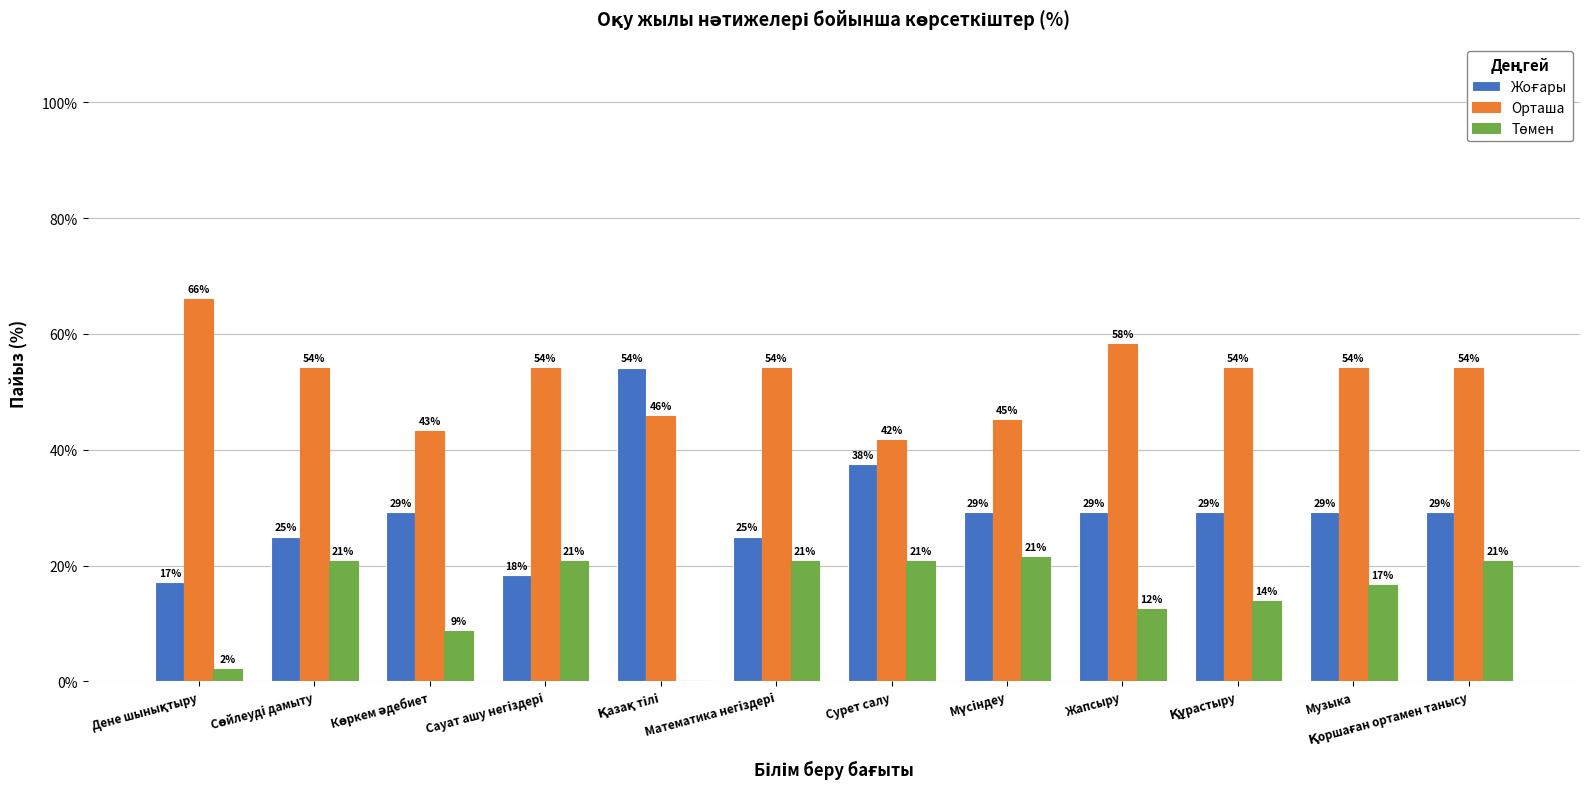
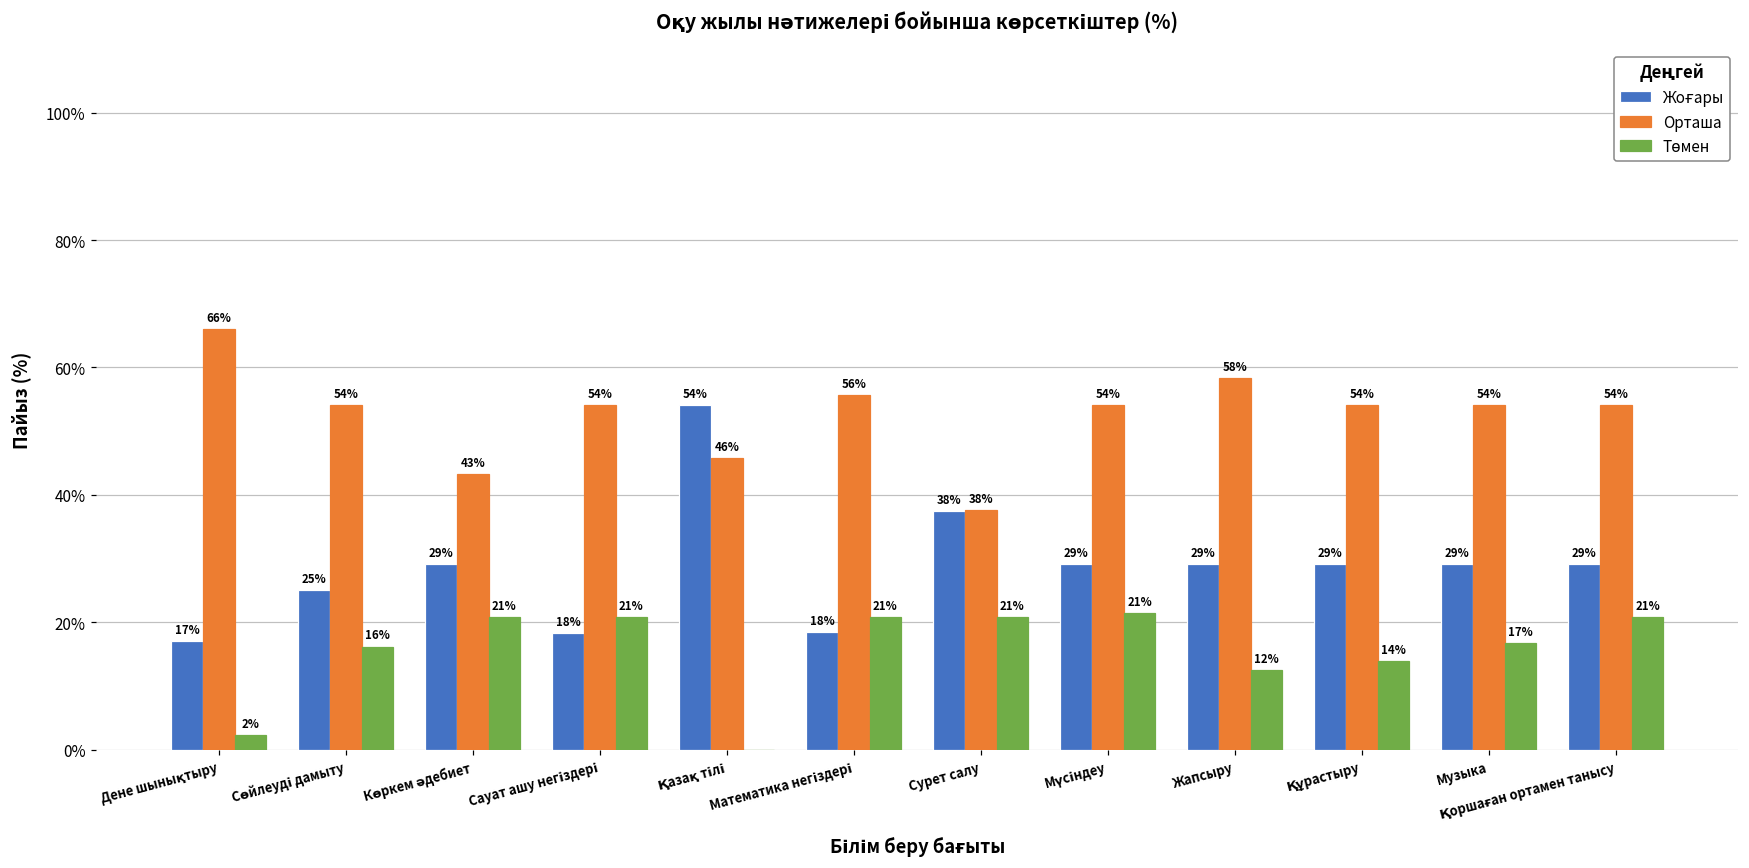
Төмен, Сөйлеуді дамыту: 21% -> 16%
Төмен, Көркем әдебиет: 9% -> 21%
Жоғары, Математика негіздері: 25% -> 18%
Орташа, Математика негіздері: 54% -> 56%
Орташа, Сурет салу: 42% -> 38%
Орташа, Мүсіндеу: 45% -> 54%
